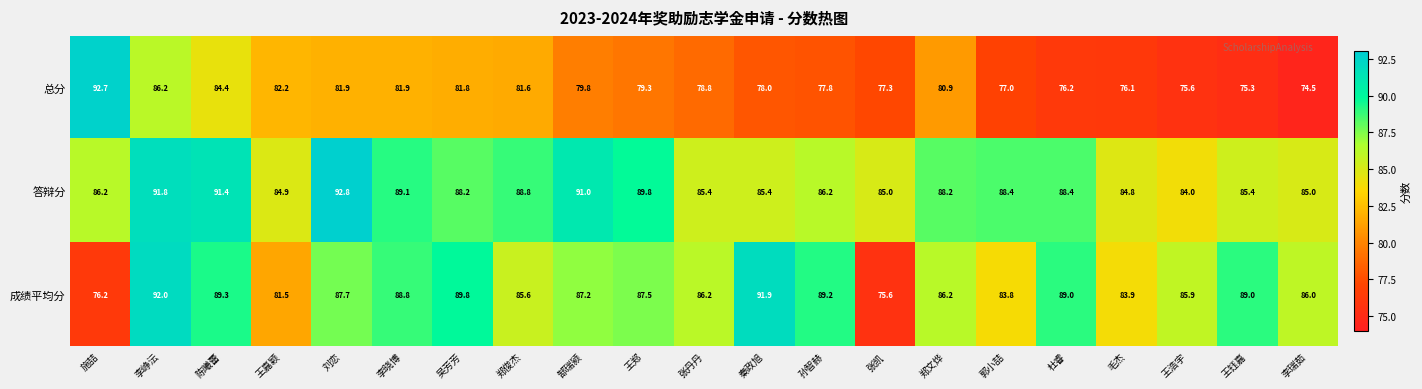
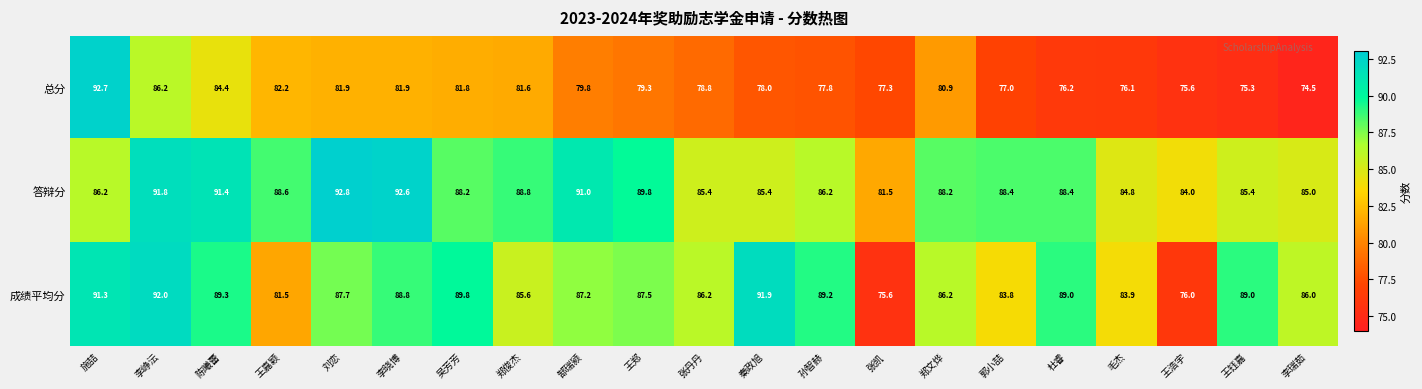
答辩分, 王嘉颖: 84.9 -> 88.6
答辩分, 李晓博: 89.1 -> 92.6
答辩分, 张凯: 85.0 -> 81.5
成绩平均分, 施喆: 76.2 -> 91.3
成绩平均分, 王浩宇: 85.9 -> 76.0
